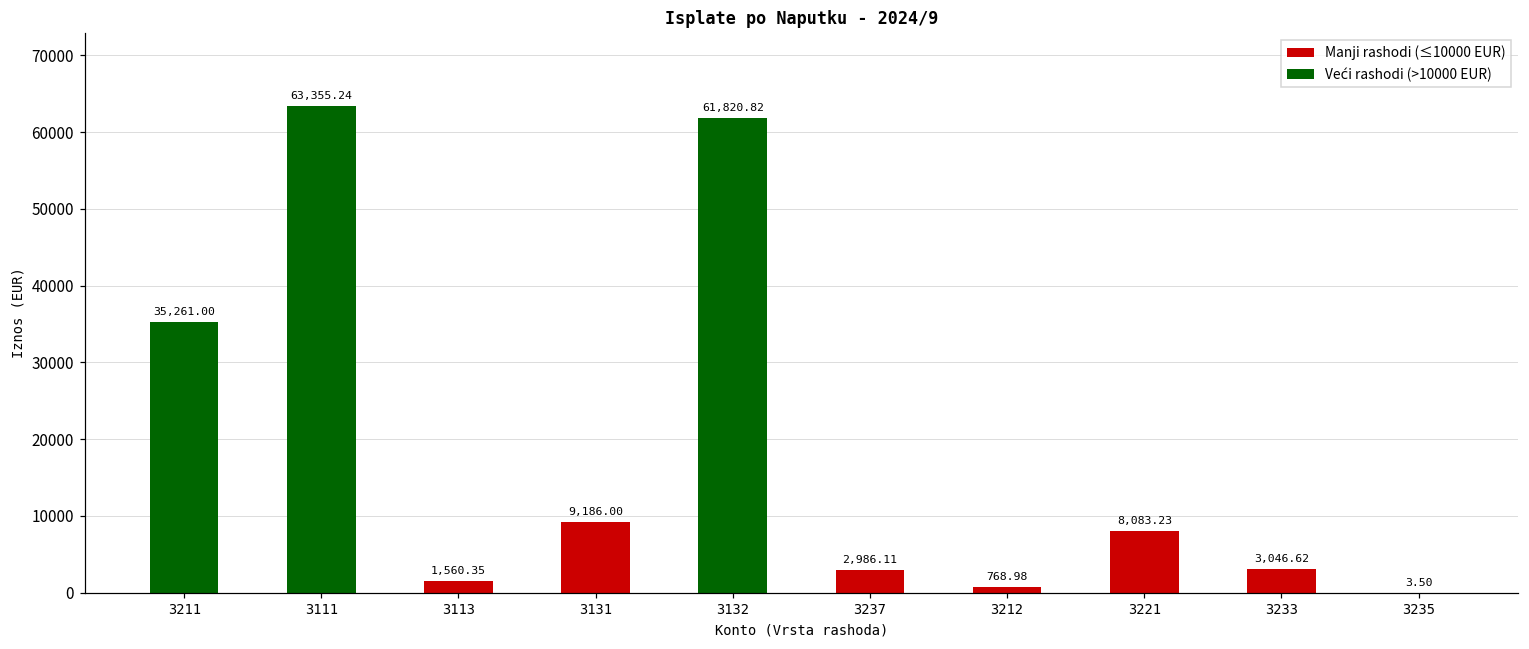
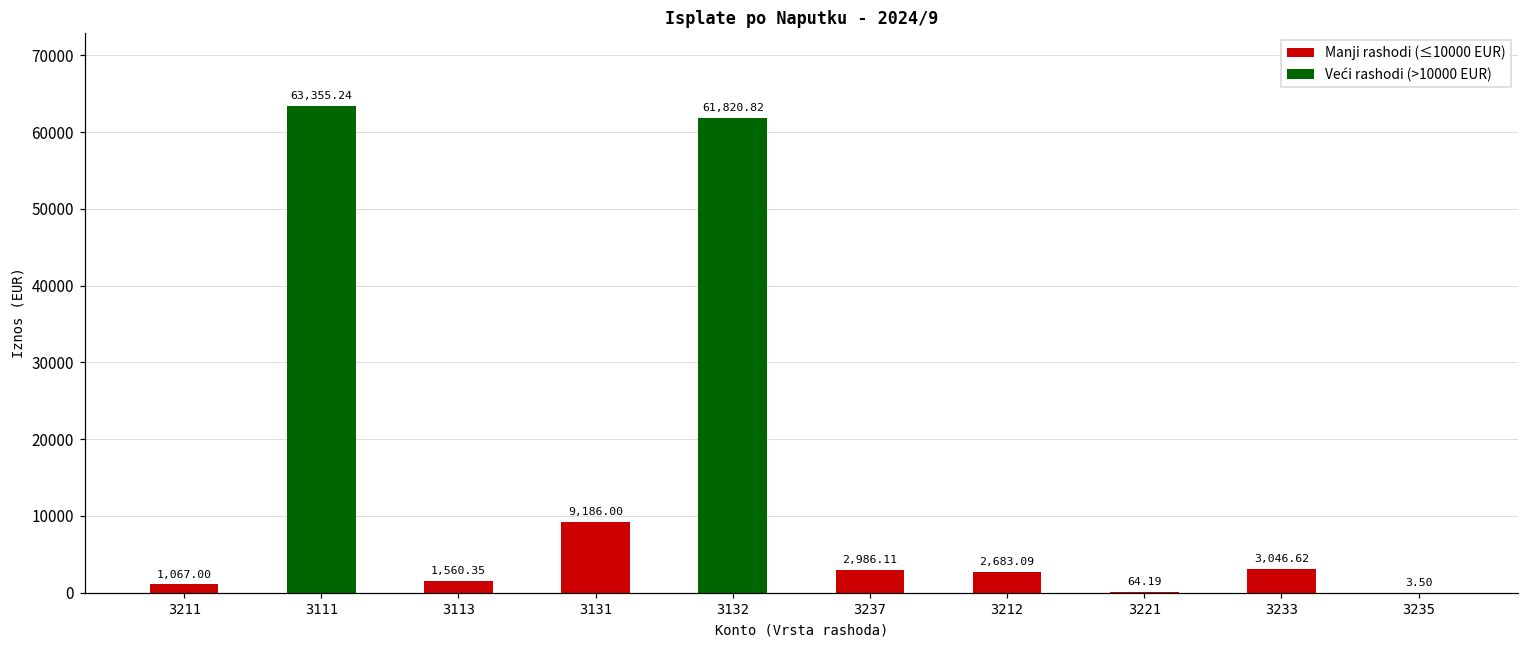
3211: 35,261.00 -> 1,067.00
3212: 768.98 -> 2,683.09
3221: 8,083.23 -> 64.19
